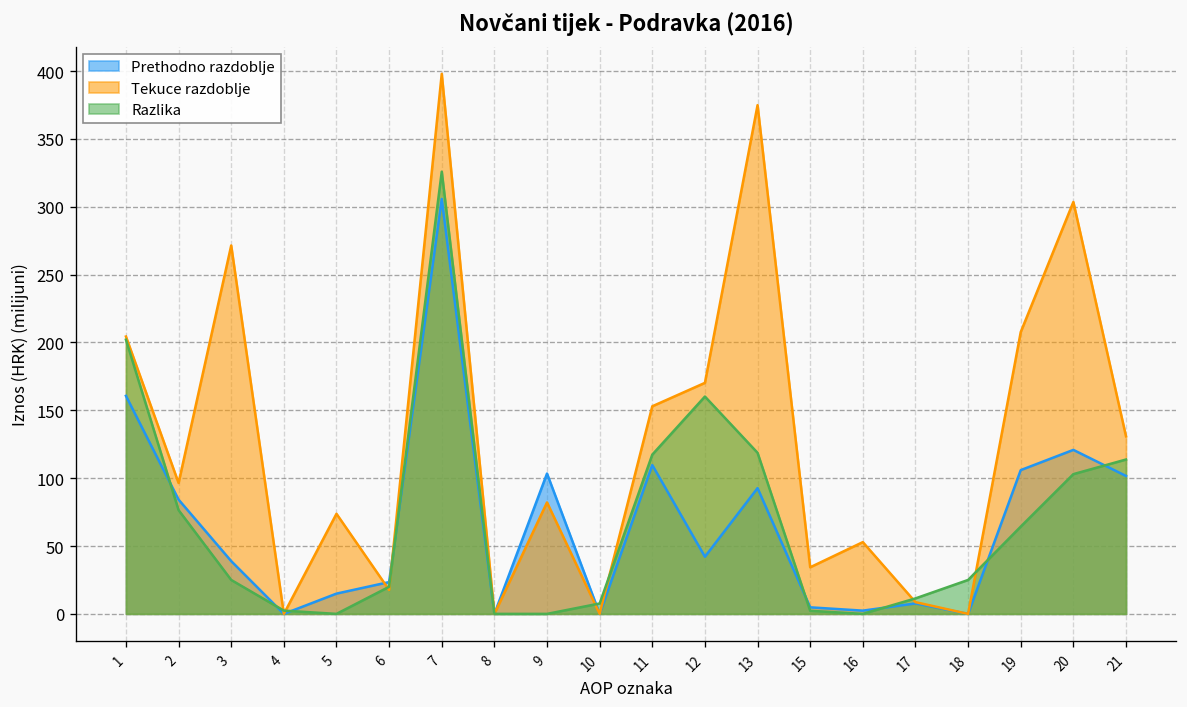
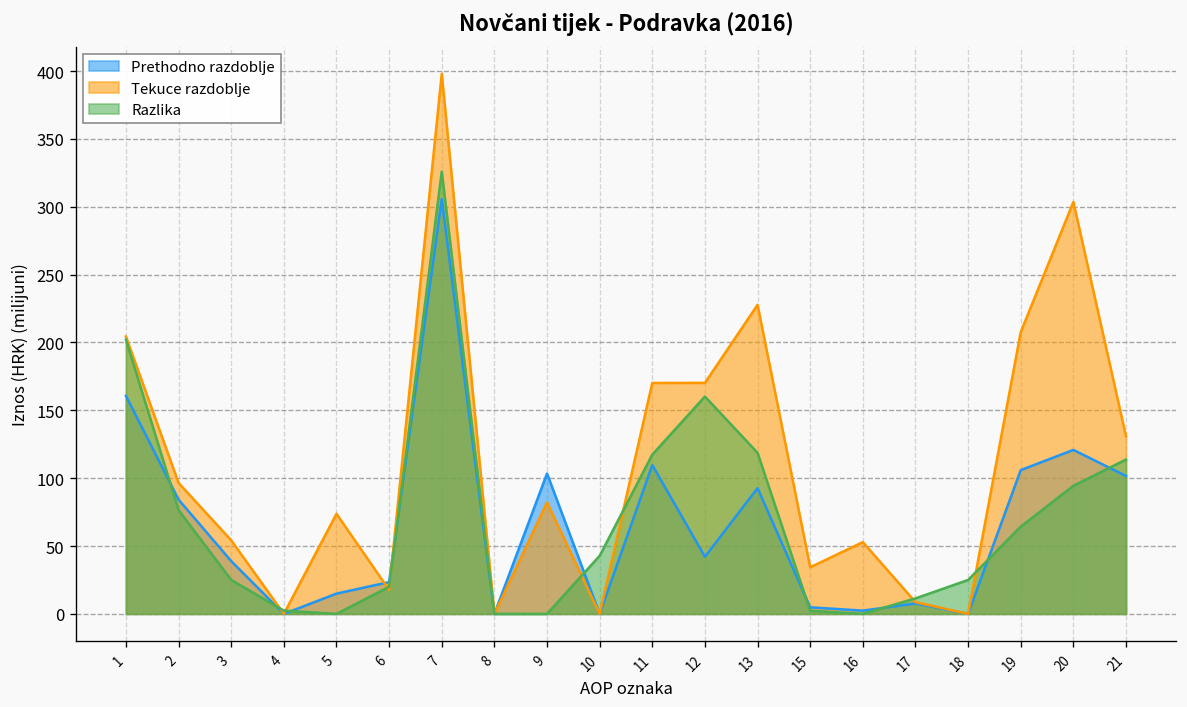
Tekuce razdoblje, 3: 271 -> 54
Razlika, 10: 8 -> 43
Tekuce razdoblje, 11: 153 -> 170
Tekuce razdoblje, 13: 375 -> 228
Razlika, 20: 103 -> 94
